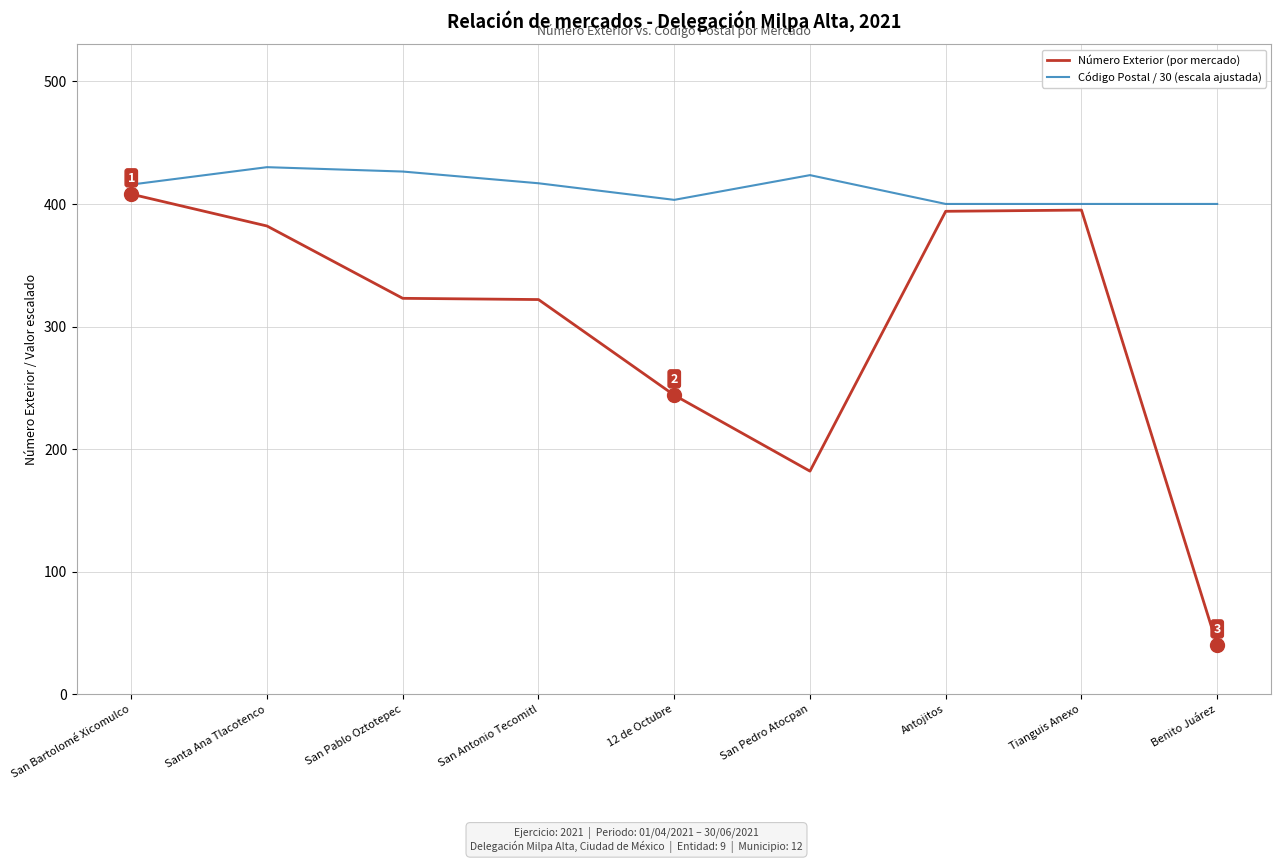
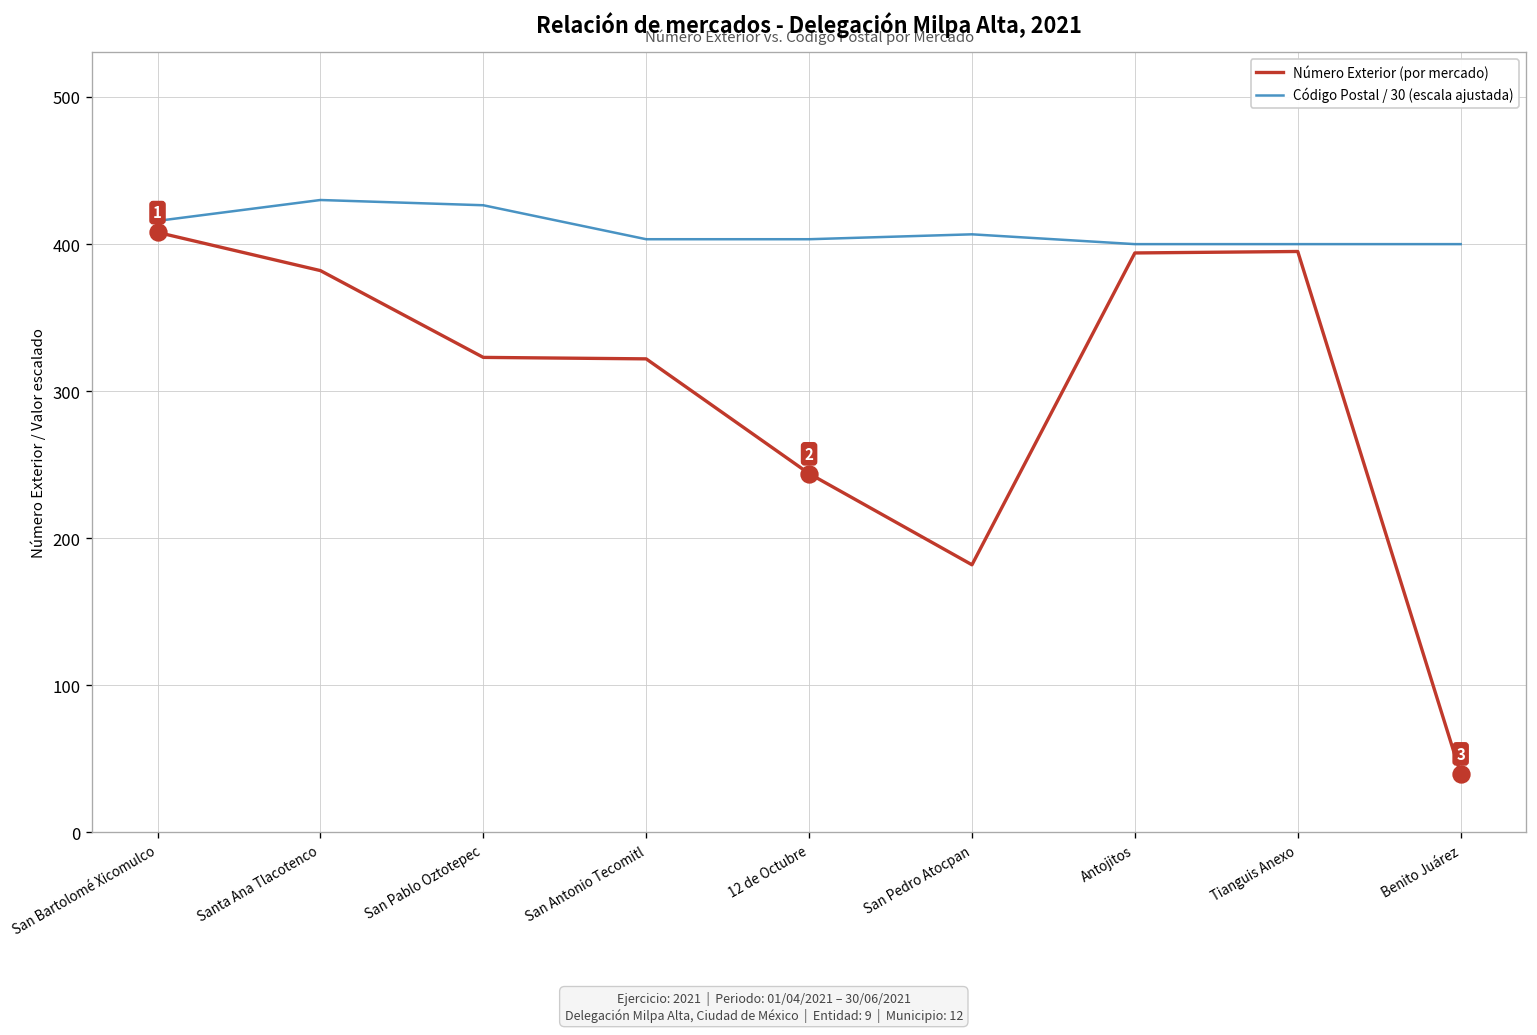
Código Postal / 30 (escala ajustada), San Antonio Tecomitl: 417 -> 403
Código Postal / 30 (escala ajustada), San Pedro Atocpan: 424 -> 407
